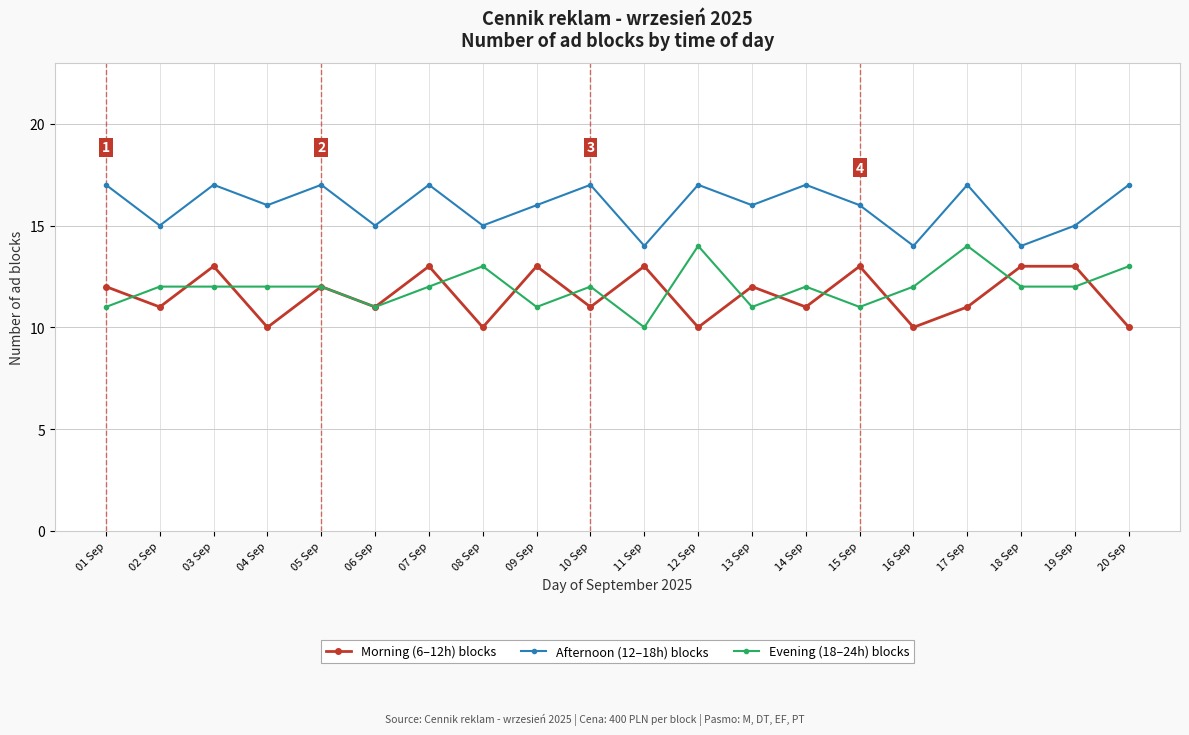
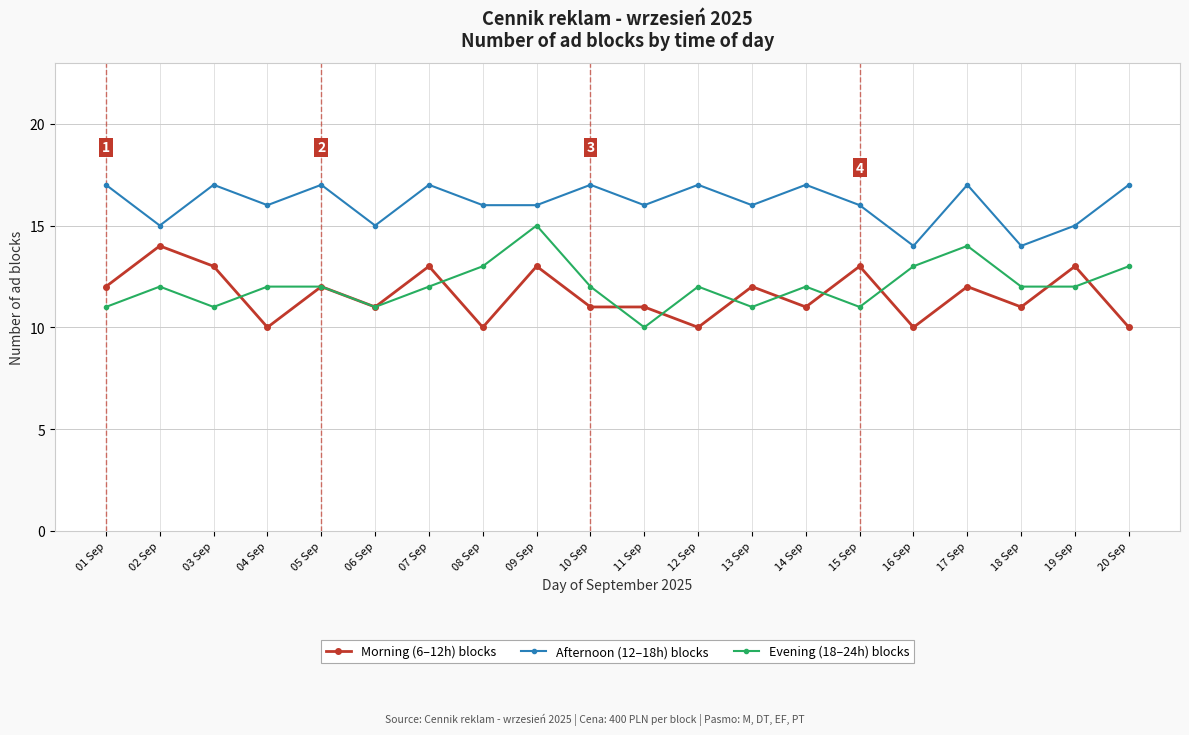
Morning (6–12h) blocks, 02 Sep: 11 -> 14
Evening (18–24h) blocks, 03 Sep: 12 -> 11
Afternoon (12–18h) blocks, 08 Sep: 15 -> 16
Evening (18–24h) blocks, 09 Sep: 11 -> 15
Morning (6–12h) blocks, 11 Sep: 13 -> 11
Afternoon (12–18h) blocks, 11 Sep: 14 -> 16
Evening (18–24h) blocks, 12 Sep: 14 -> 12
Evening (18–24h) blocks, 16 Sep: 12 -> 13
Morning (6–12h) blocks, 17 Sep: 11 -> 12
Morning (6–12h) blocks, 18 Sep: 13 -> 11
